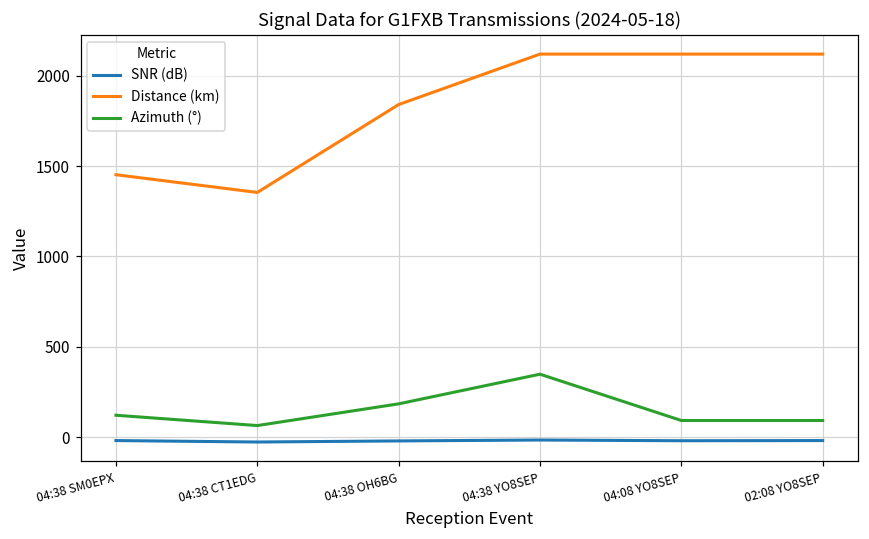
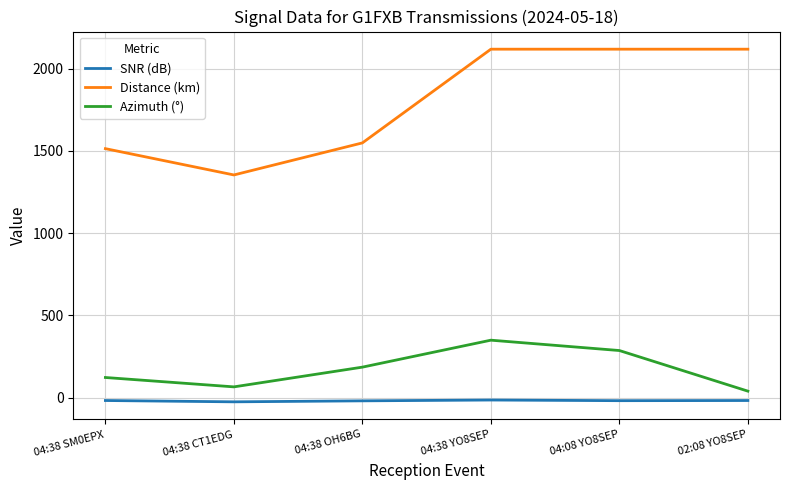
Distance (km), 04:38 SM0EPX: 1450 -> 1510
Distance (km), 04:38 OH6BG: 1840 -> 1550
Azimuth (°), 04:08 YO8SEP: 90 -> 290
Azimuth (°), 02:08 YO8SEP: 90 -> 40
